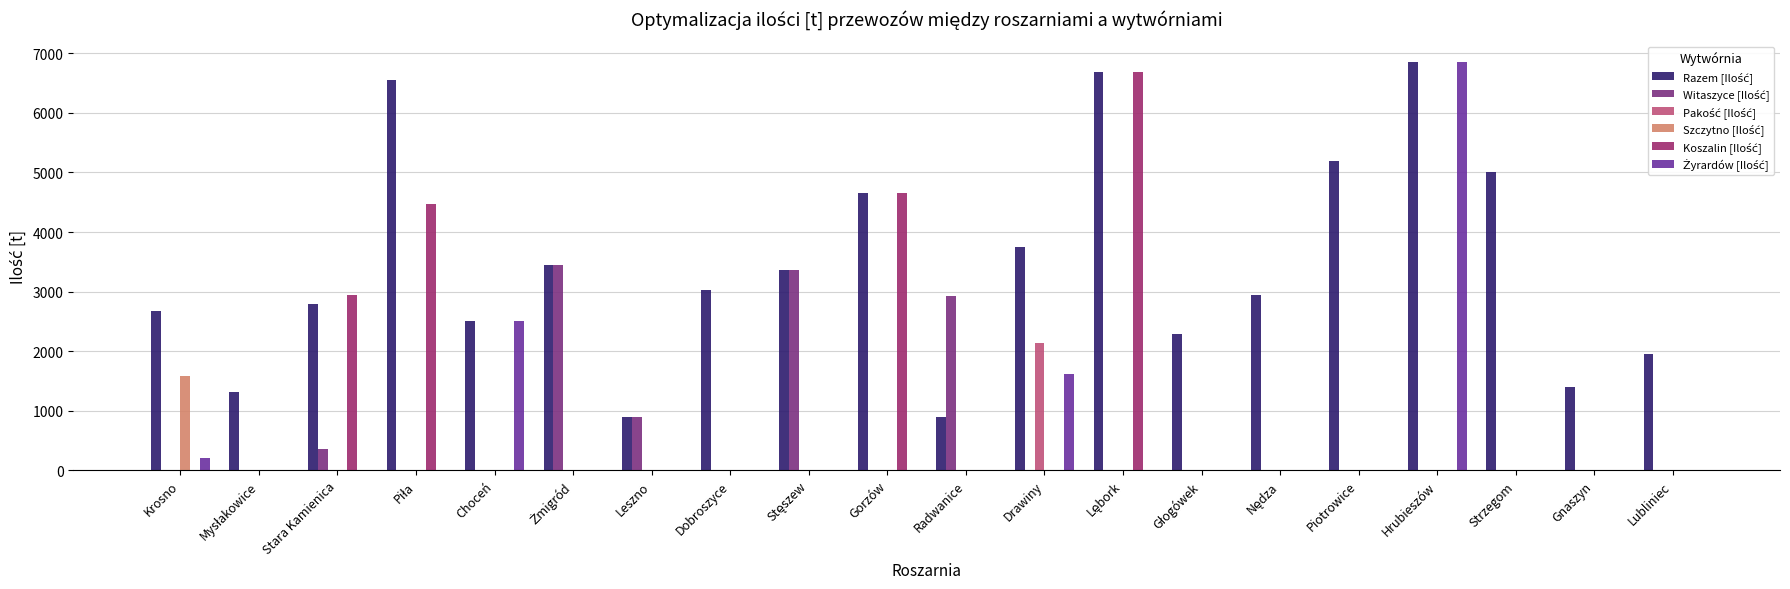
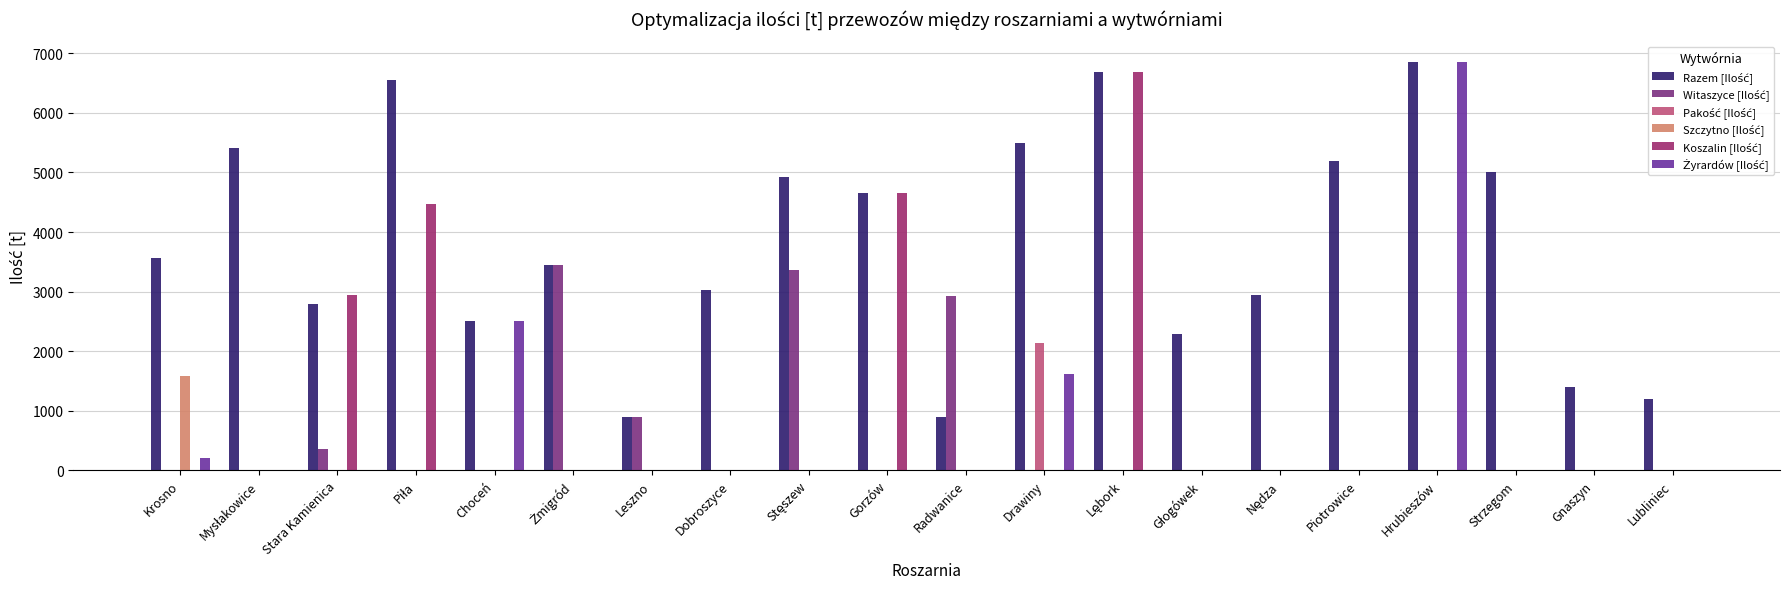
Razem [Ilość], Krosno: 2700 -> 3600
Razem [Ilość], Mysłakowice: 1300 -> 5400
Razem [Ilość], Stęszew: 3400 -> 4900
Razem [Ilość], Drawiny: 3800 -> 5500
Razem [Ilość], Lubliniec: 2000 -> 1200
